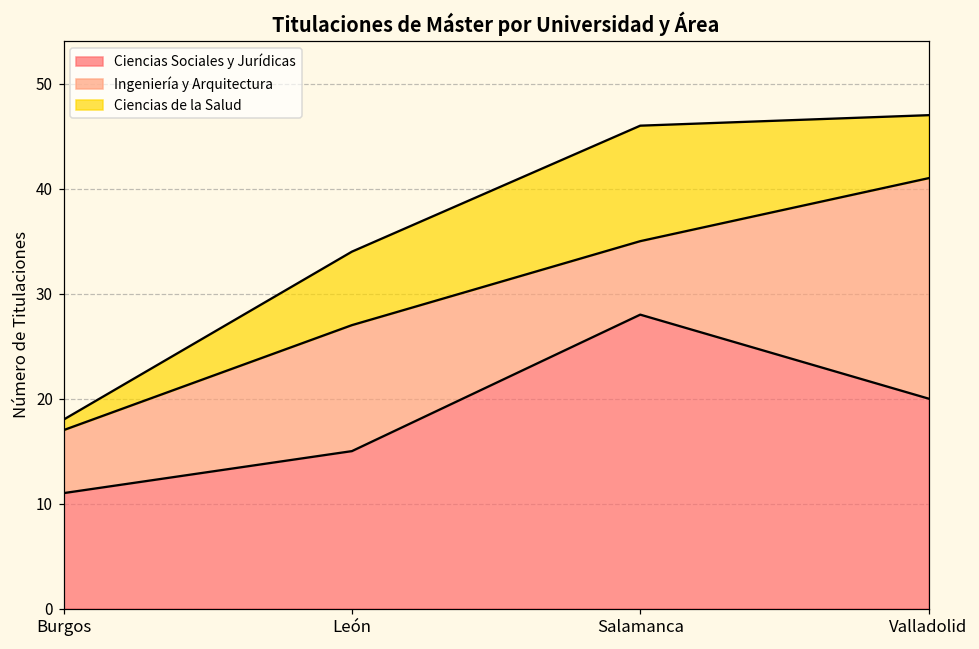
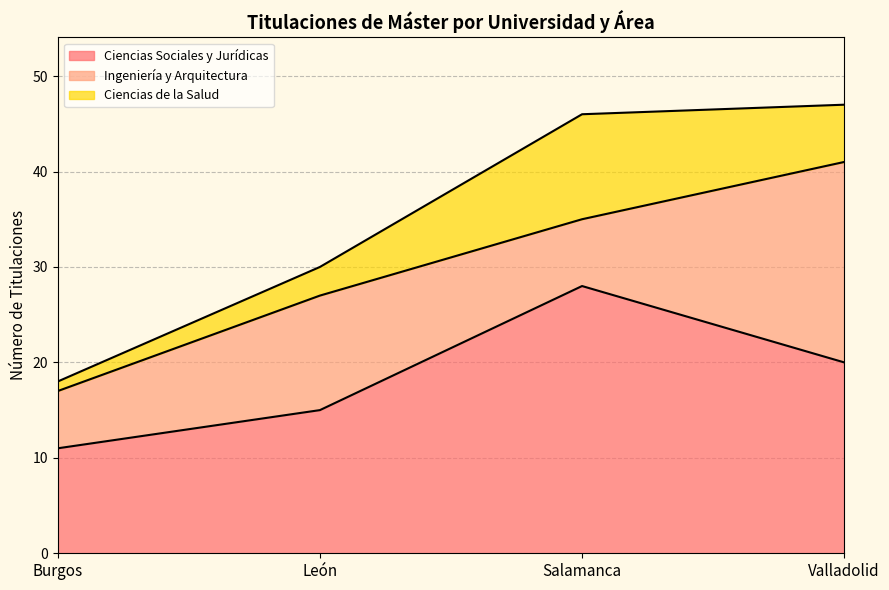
Ciencias de la Salud, León: 7 -> 3
